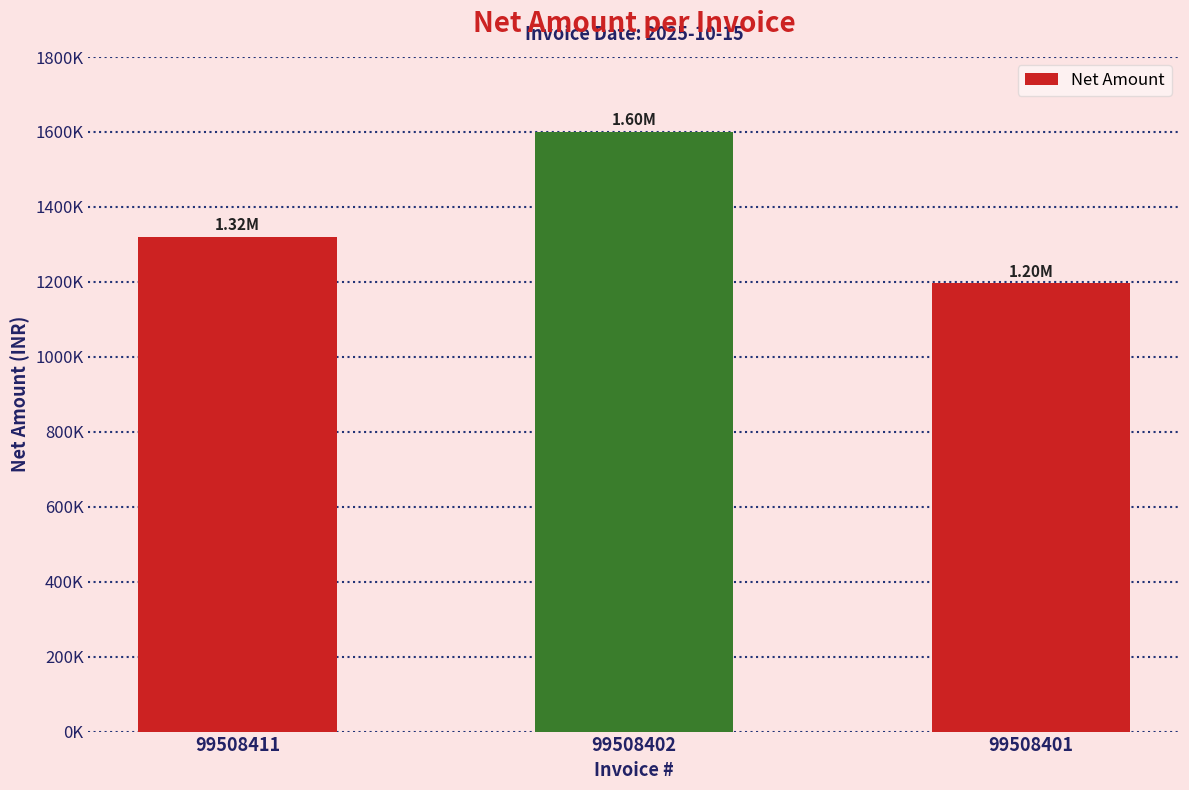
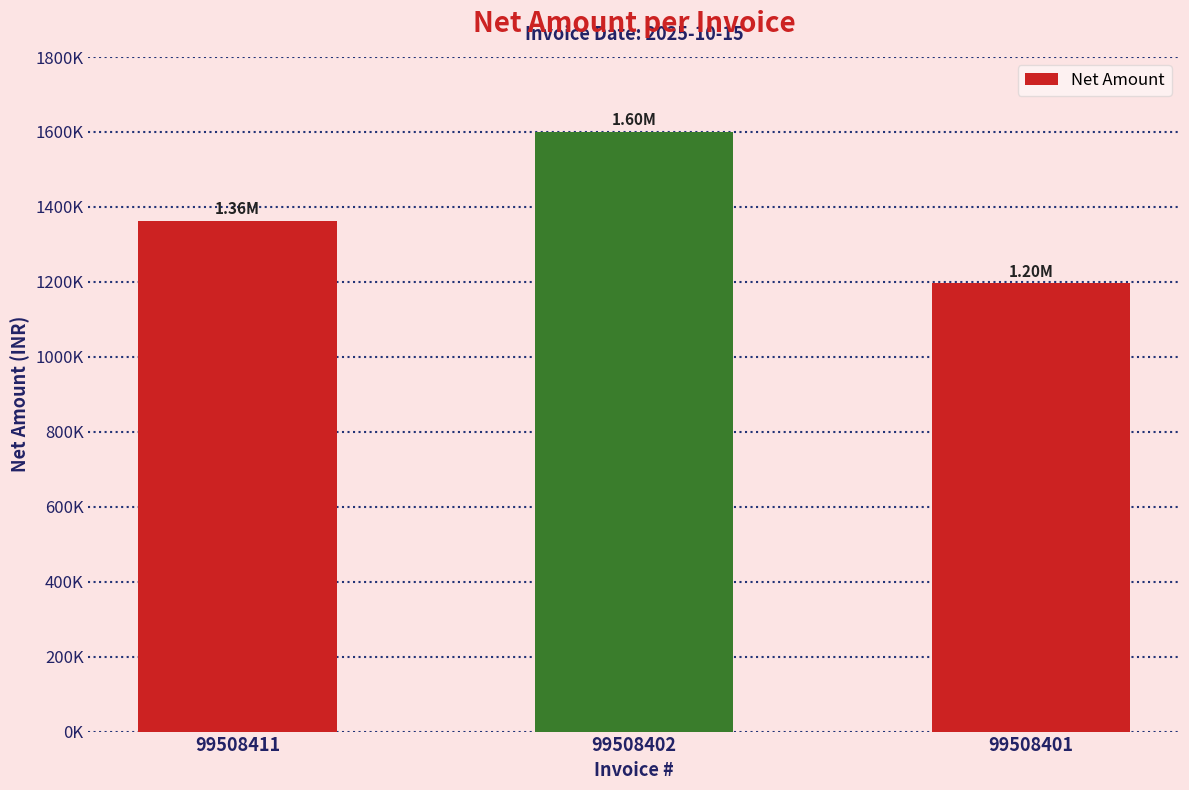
99508411: 1.32M -> 1.36M
